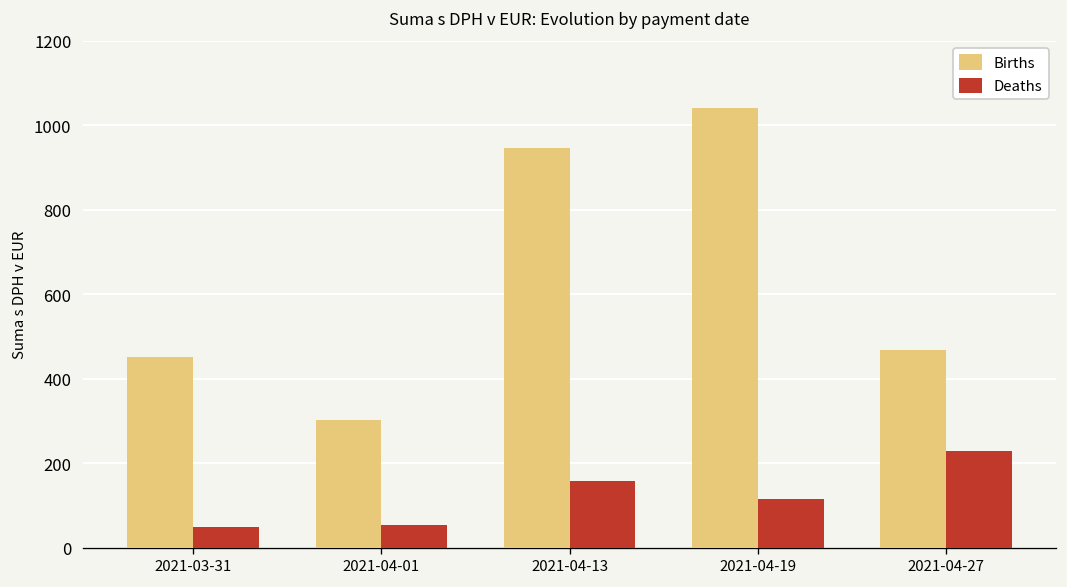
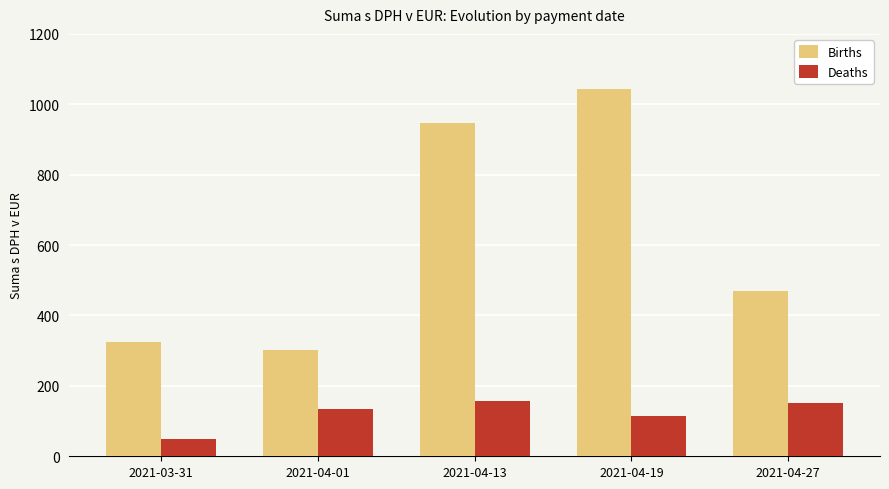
Births, 2021-03-31: 450 -> 320
Deaths, 2021-04-01: 50 -> 140
Deaths, 2021-04-27: 230 -> 150
